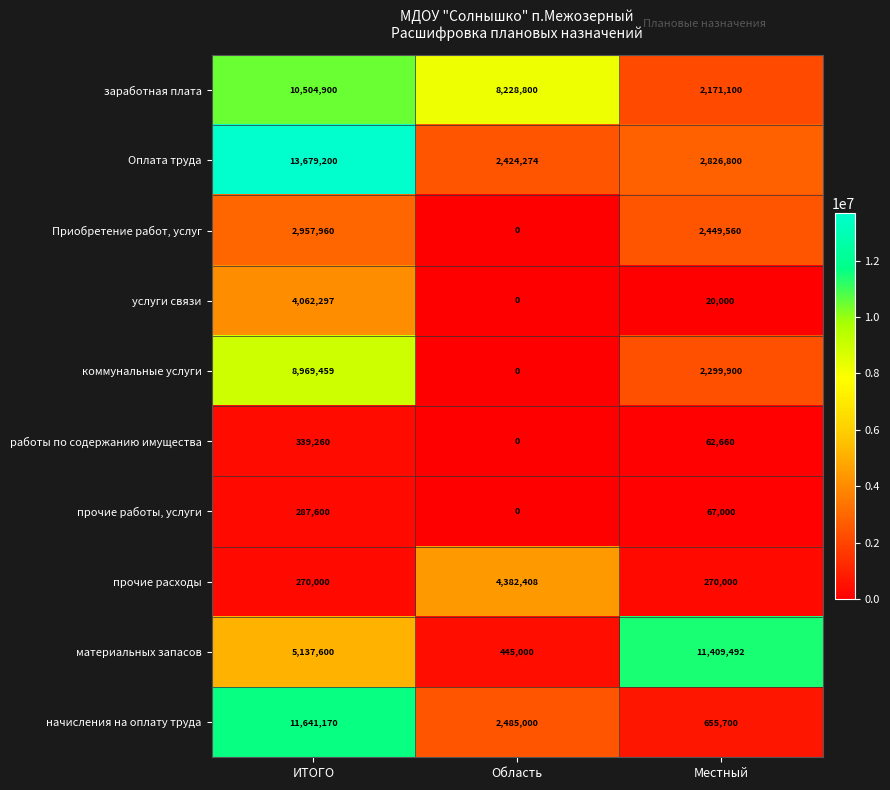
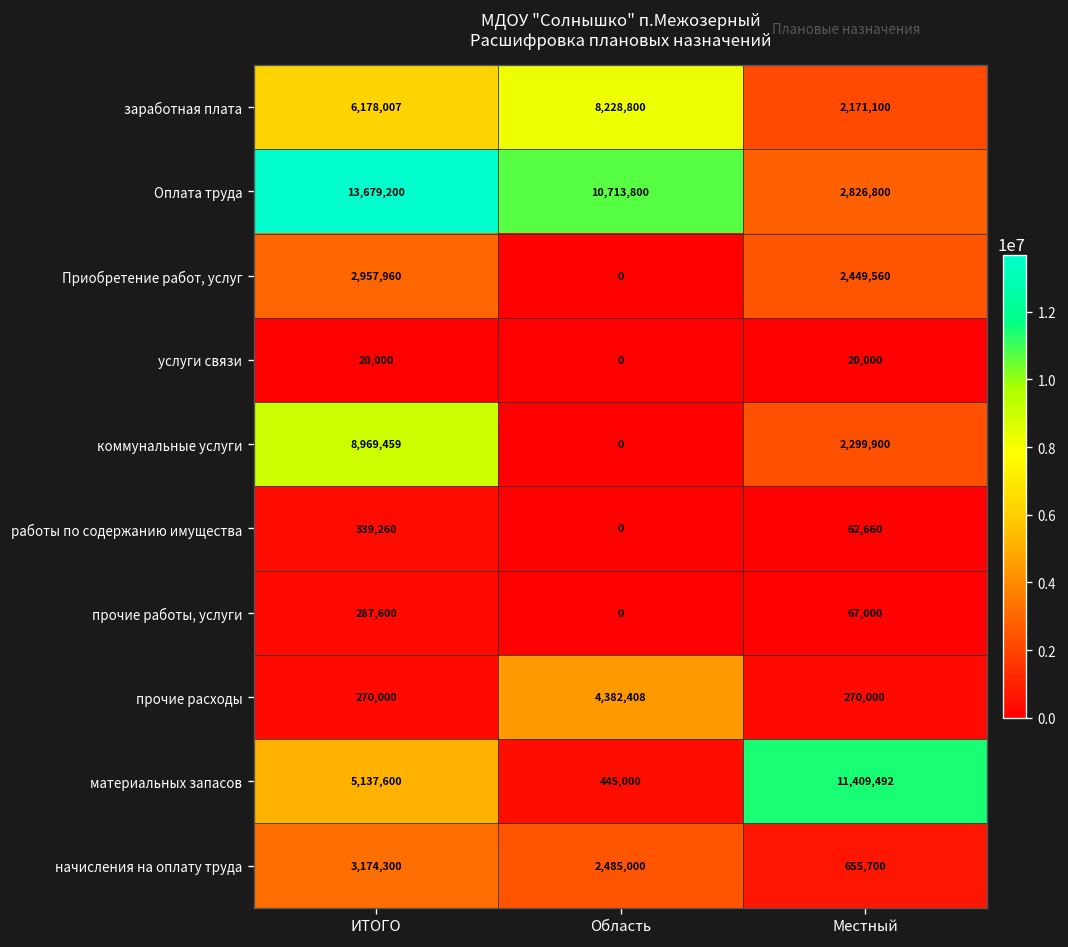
заработная плата, ИТОГО: 10,504,900 -> 6,178,007
Оплата труда, Область: 2,424,274 -> 10,713,800
услуги связи, ИТОГО: 4,062,297 -> 20,000
начисления на оплату труда, ИТОГО: 11,641,170 -> 3,174,300
